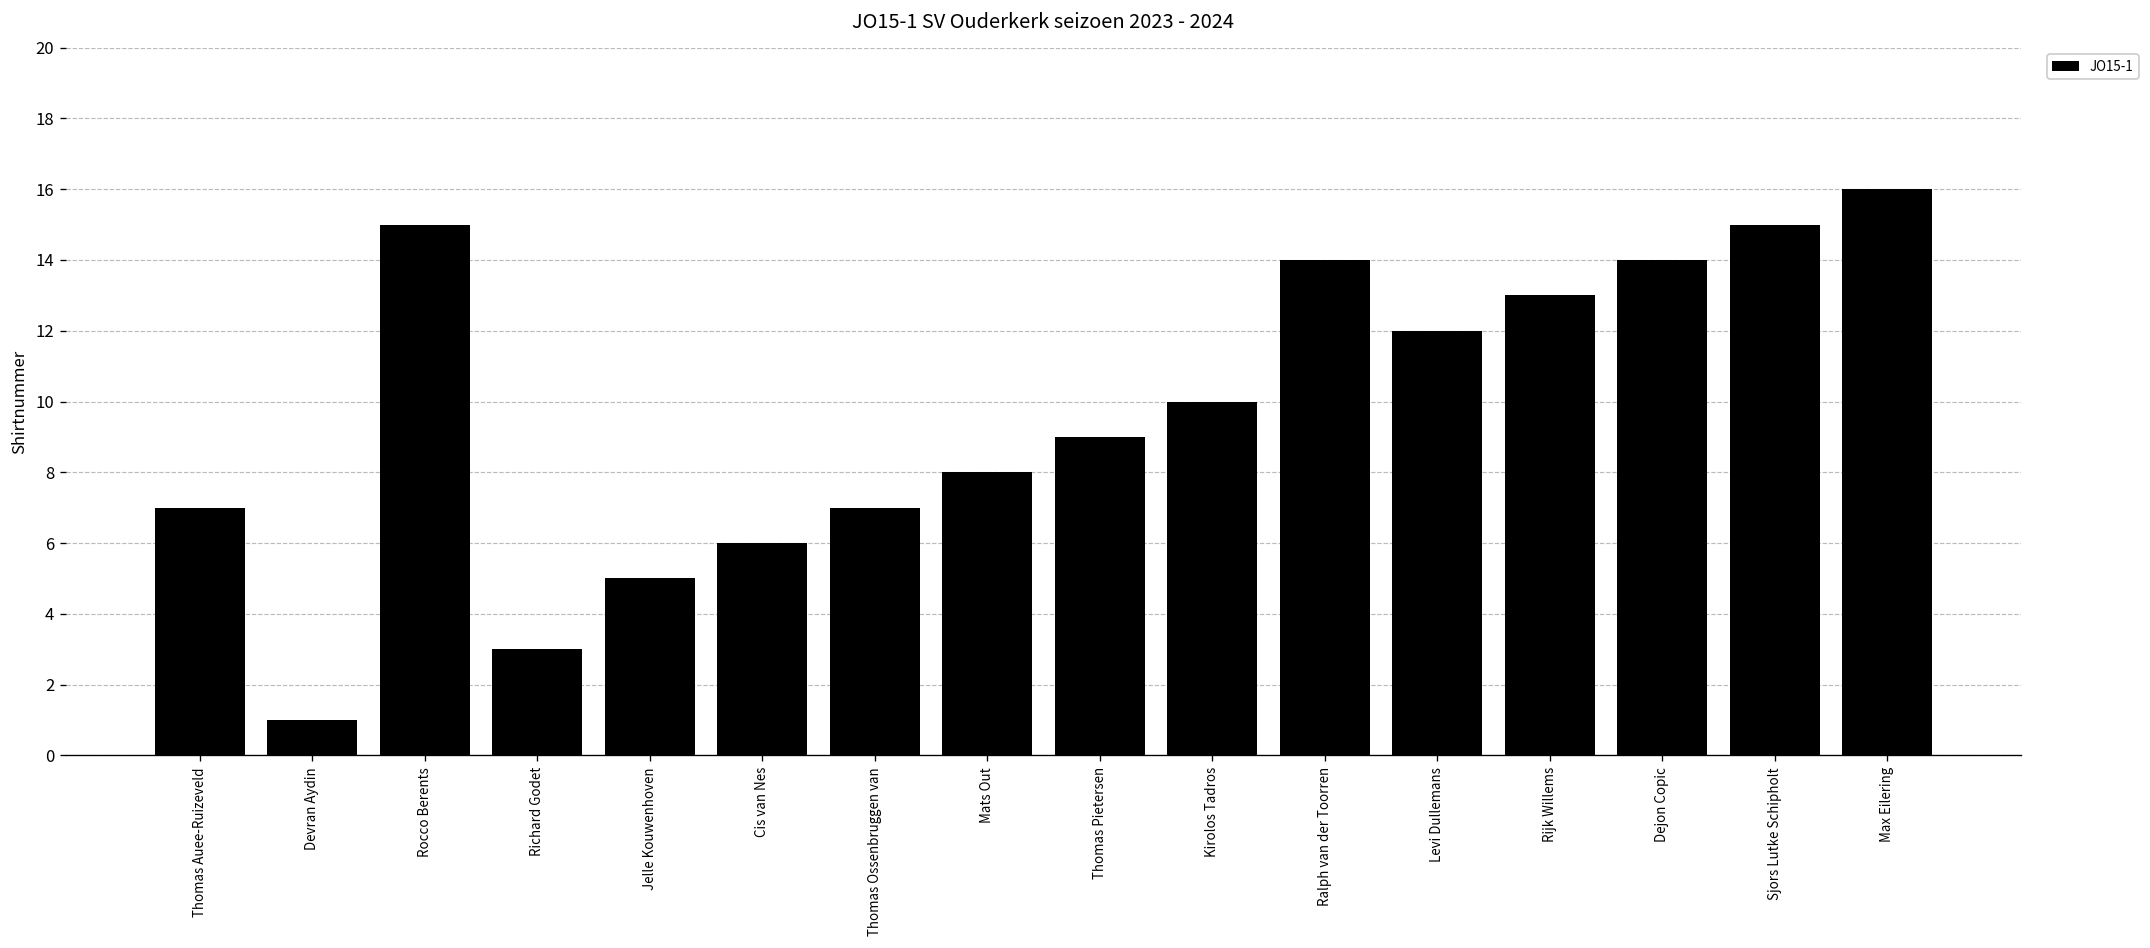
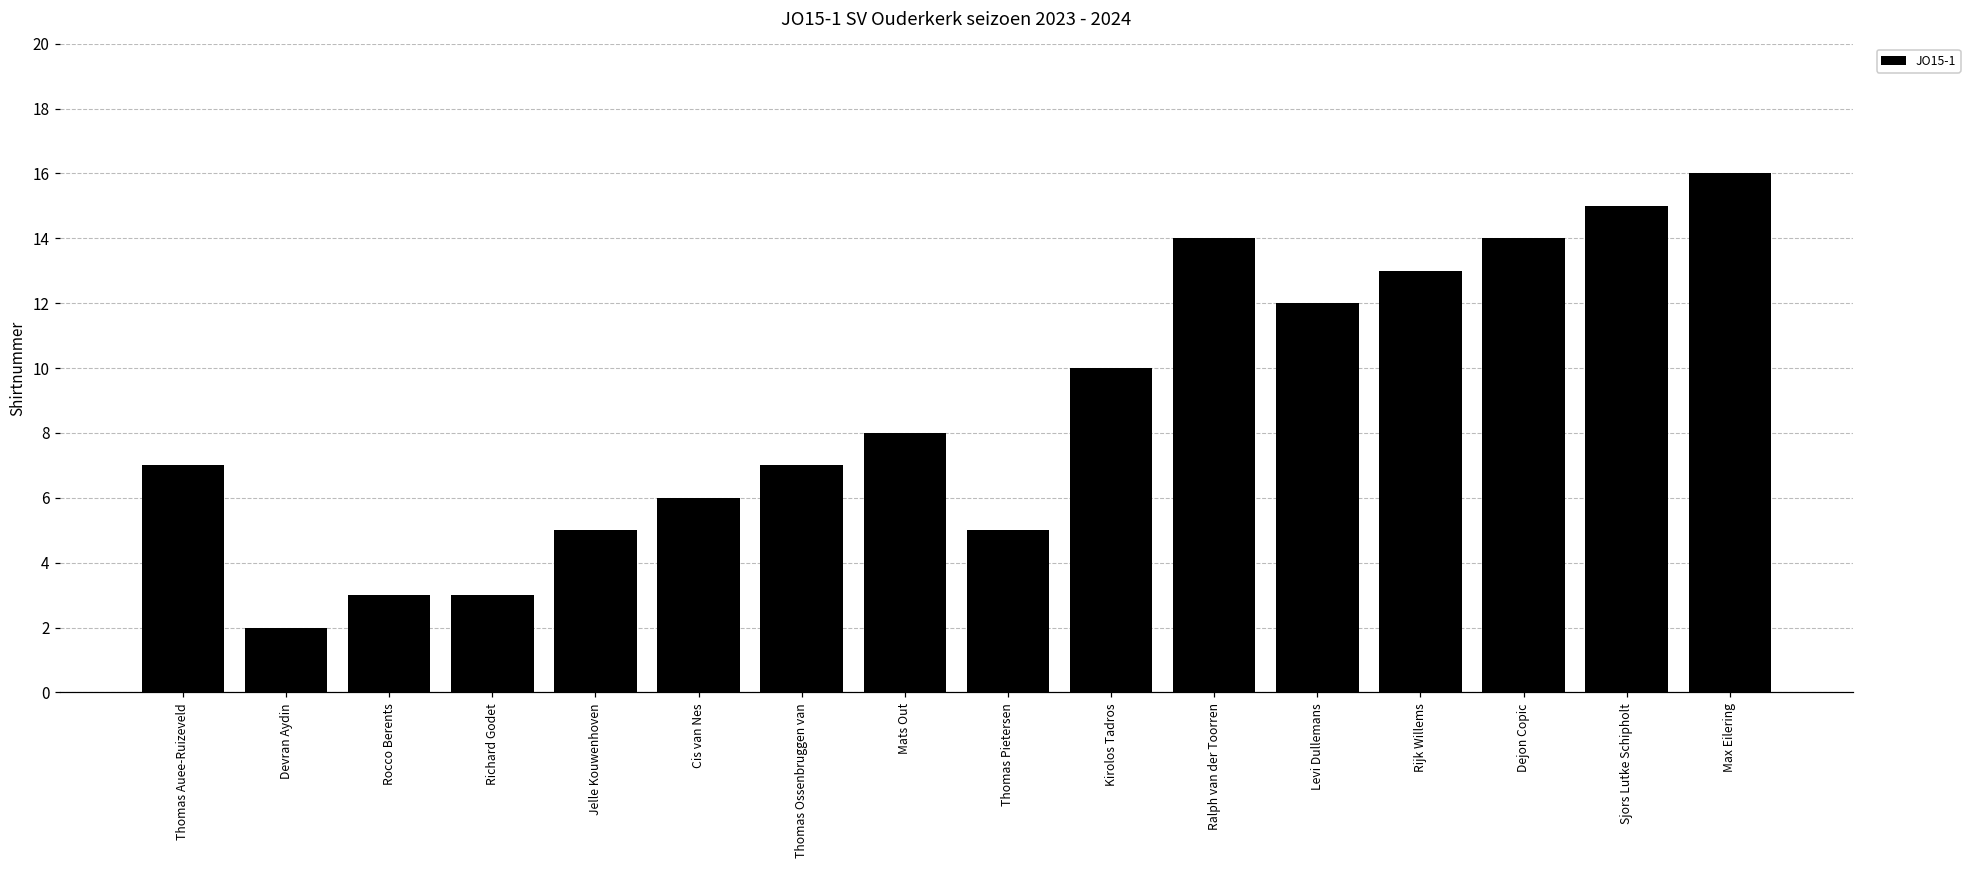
Devran Aydin: 1 -> 2
Rocco Berents: 15 -> 3
Thomas Pietersen: 9 -> 5
